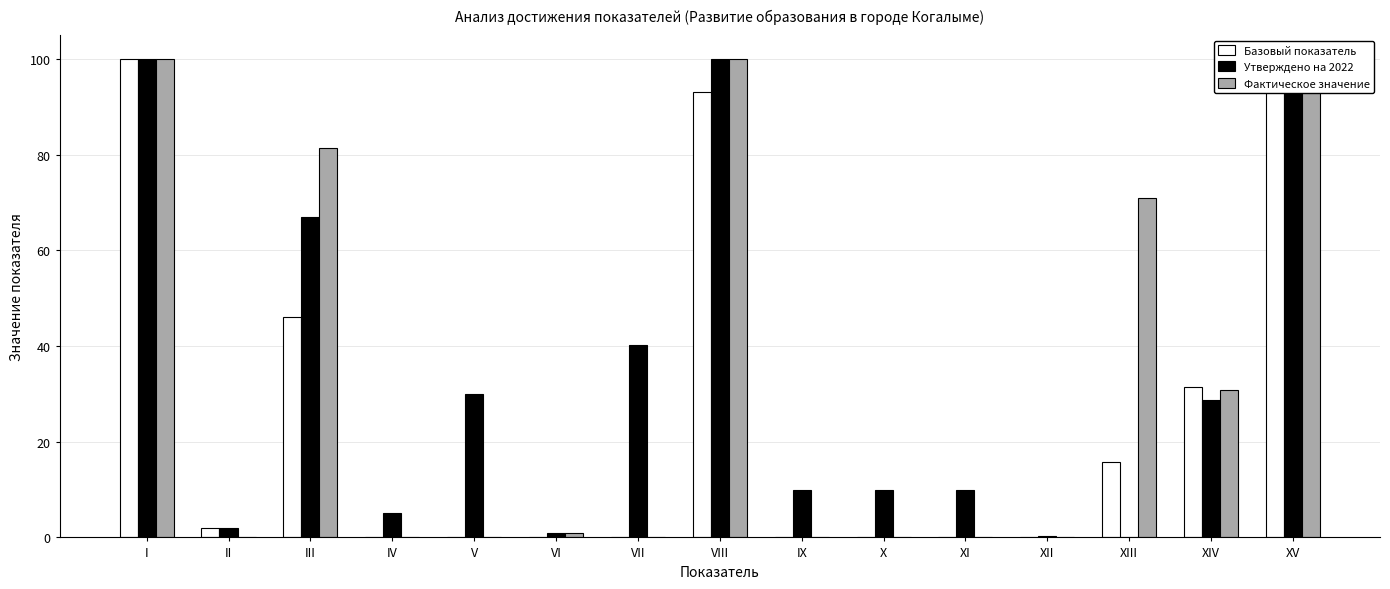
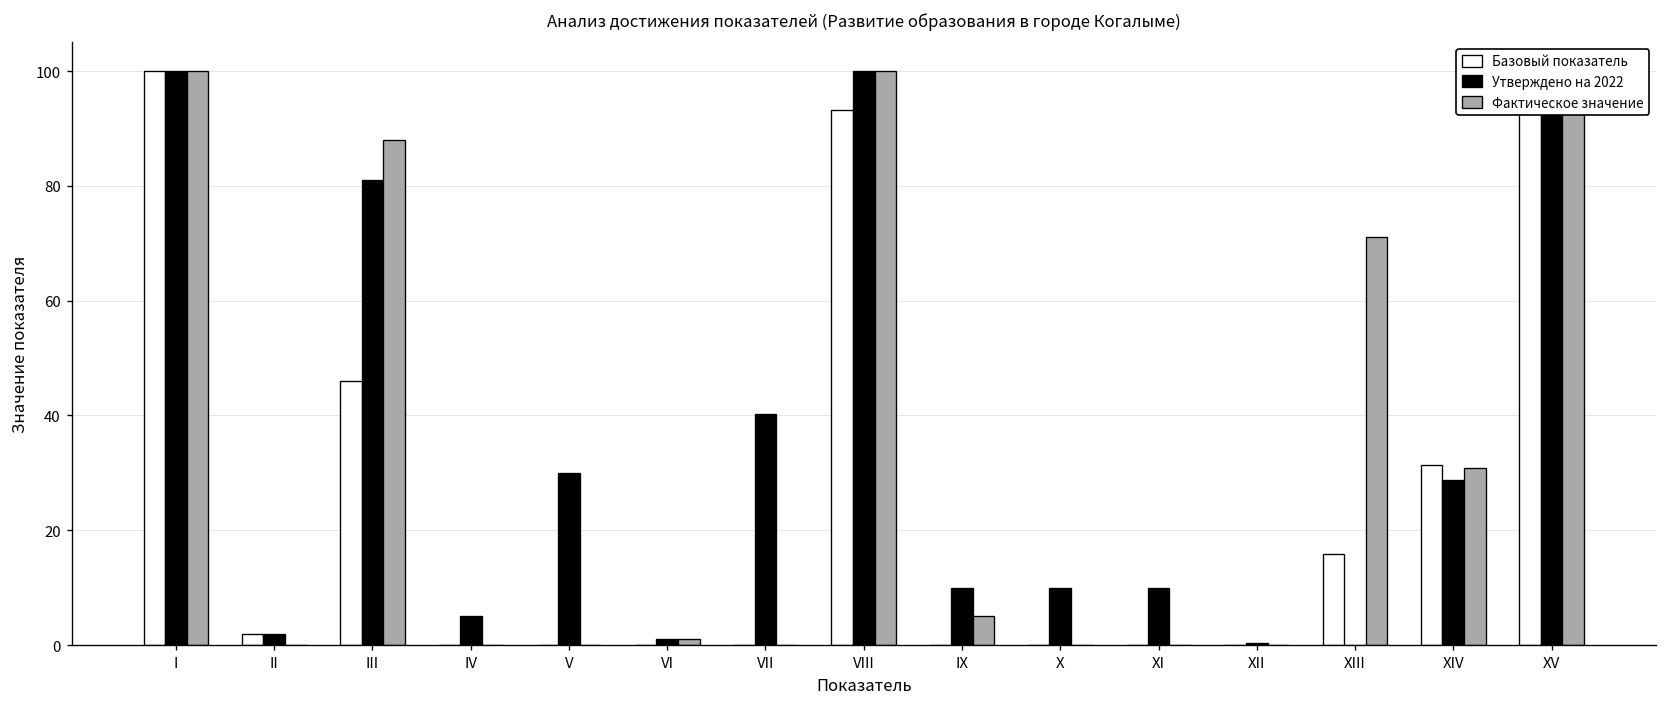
Утверждено на 2022, III: 67 -> 81
Фактическое значение, III: 82 -> 88
Фактическое значение, IX: 0 -> 5
